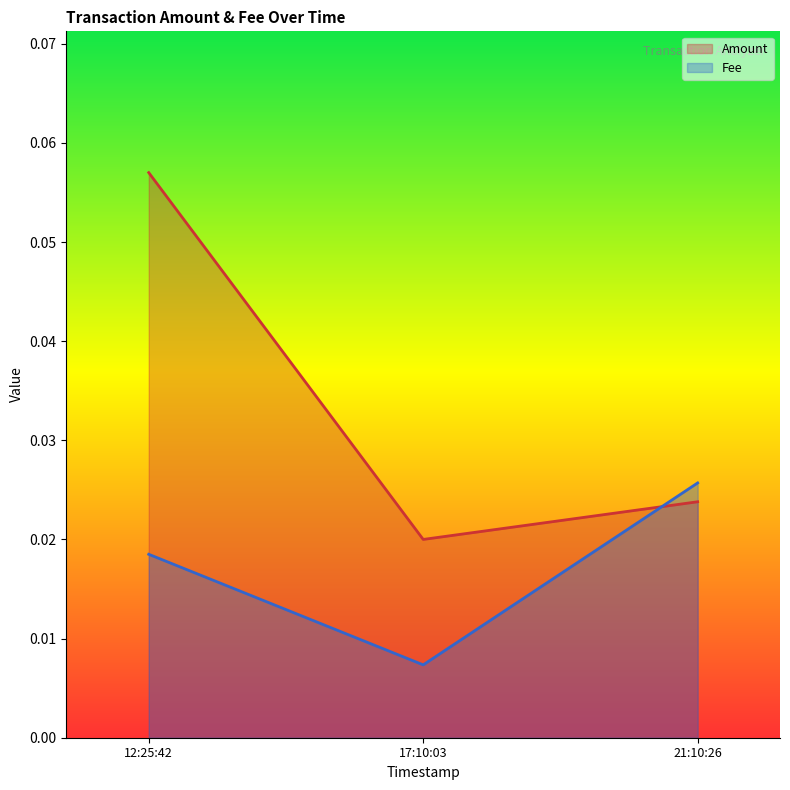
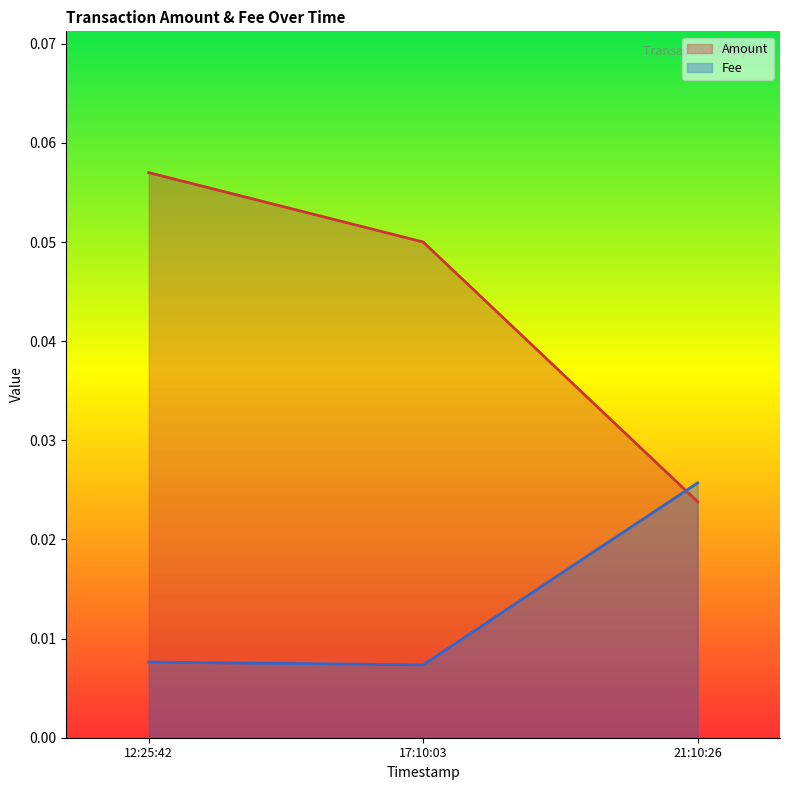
Fee, 12:25:42: 0.019 -> 0.008
Amount, 17:10:03: 0.02 -> 0.05
